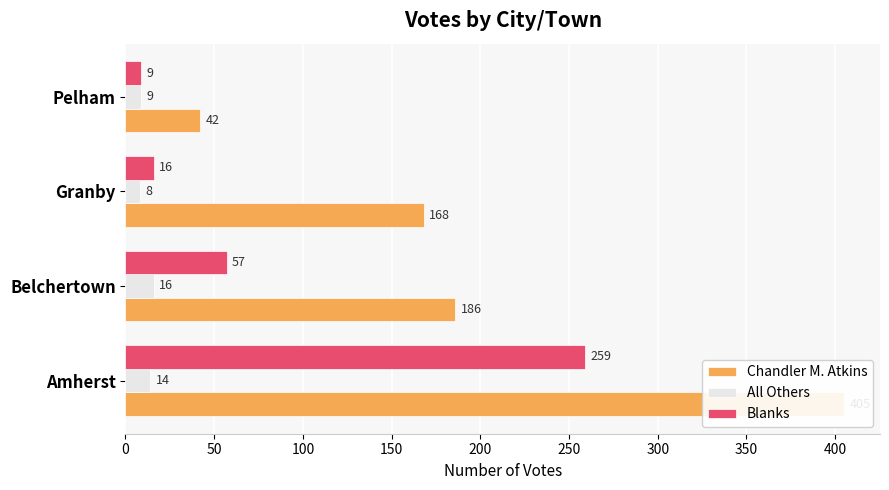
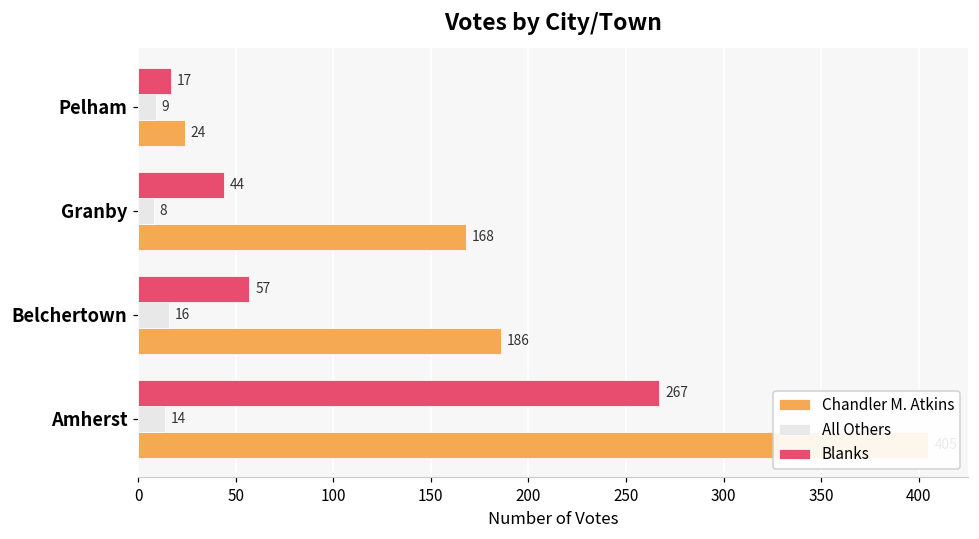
Blanks, Pelham: 9 -> 17
Chandler M. Atkins, Pelham: 42 -> 24
Blanks, Granby: 16 -> 44
Blanks, Amherst: 259 -> 267
